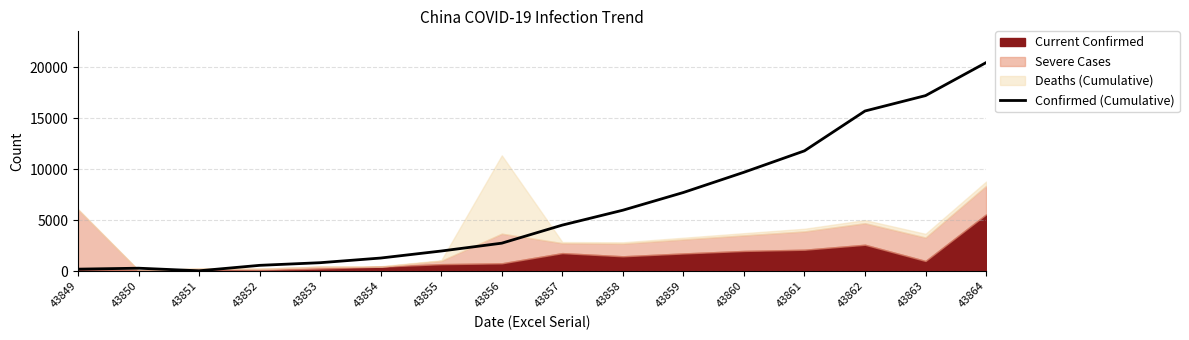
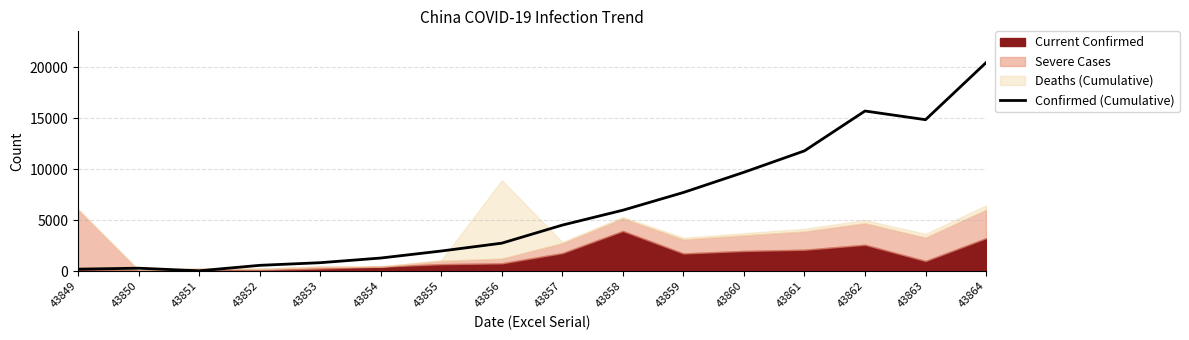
Severe Cases, 43856: 2900 -> 500
Current Confirmed, 43858: 1500 -> 3900
Confirmed (Cumulative), 43863: 17200 -> 14800
Current Confirmed, 43864: 5600 -> 3200
